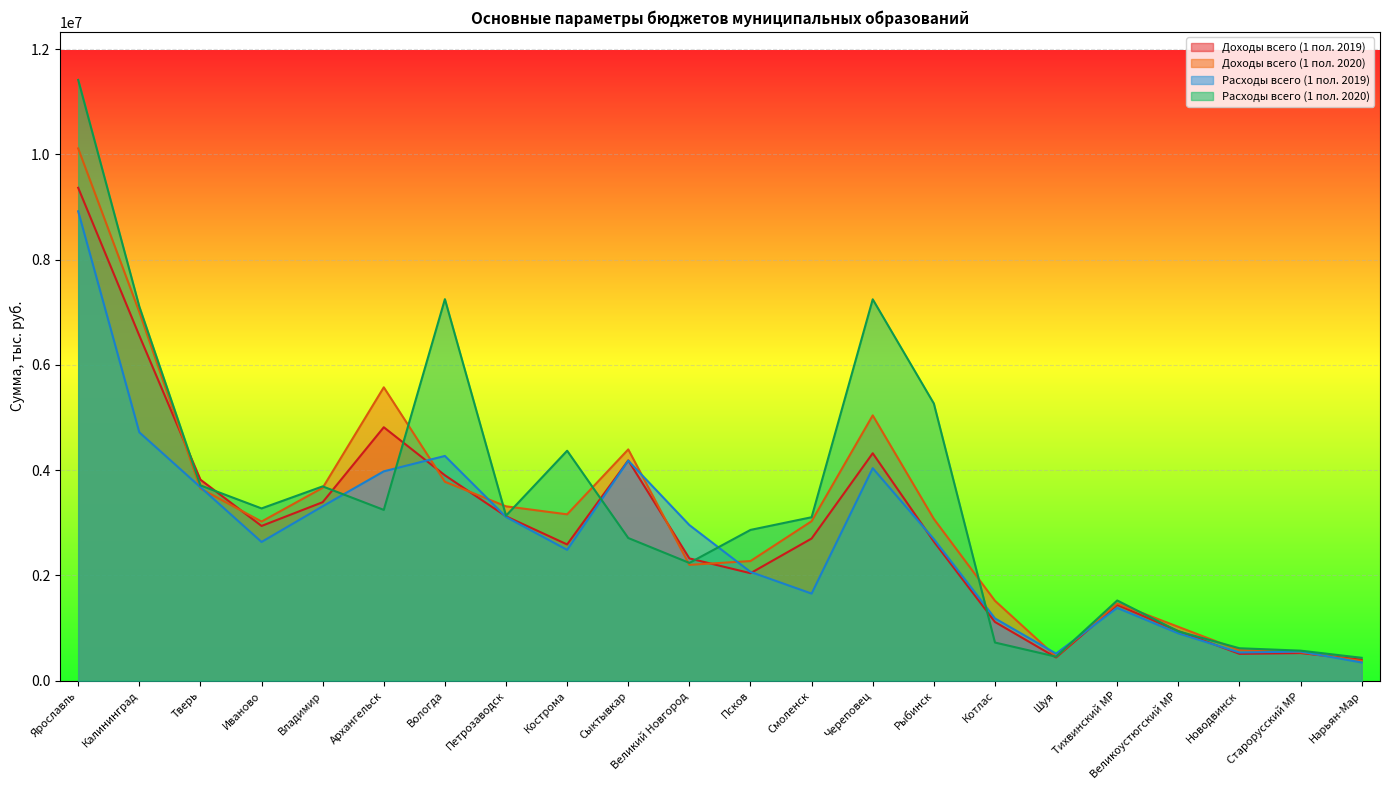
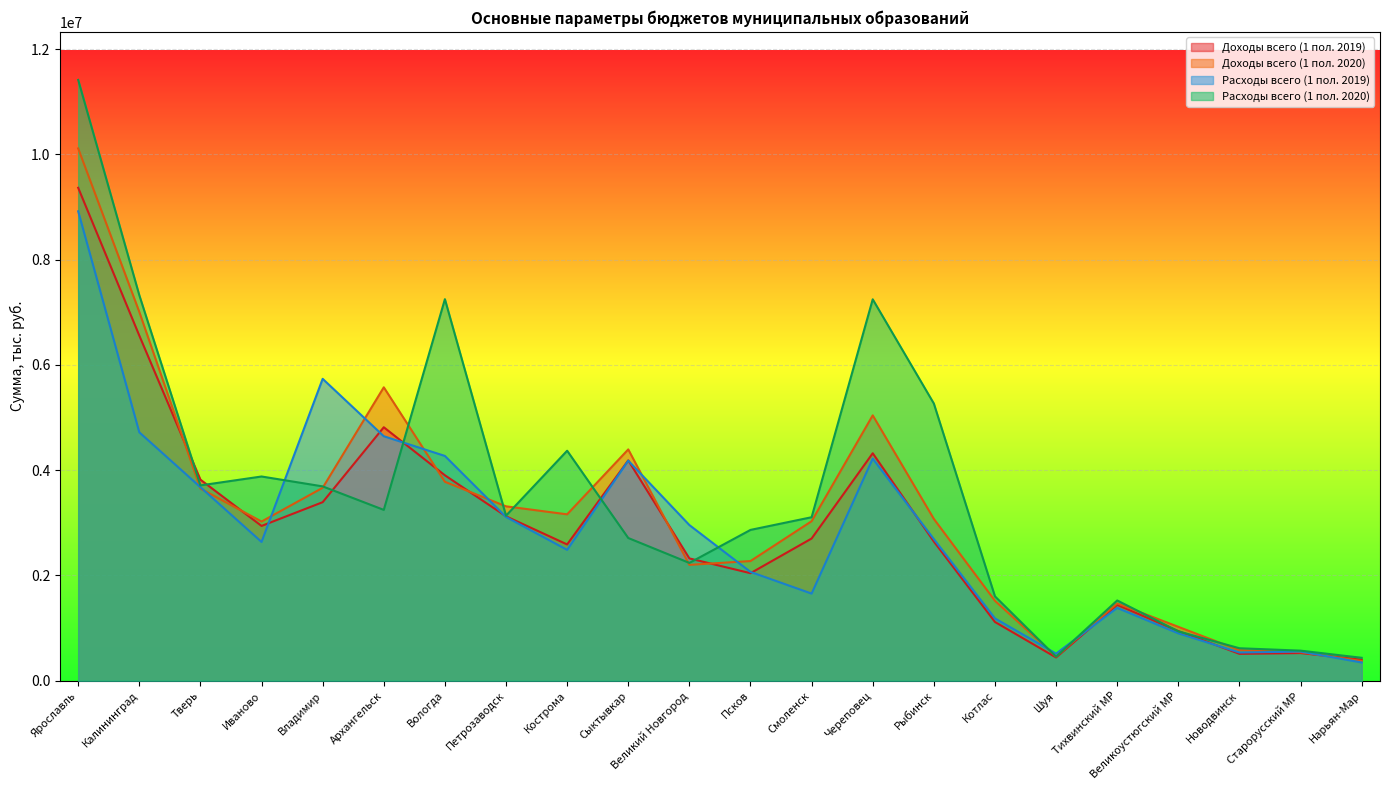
Расходы всего (1 пол. 2020), Калининград: 7100000 -> 7300000
Расходы всего (1 пол. 2020), Иваново: 3300000 -> 3900000
Расходы всего (1 пол. 2019), Владимир: 3300000 -> 5700000
Расходы всего (1 пол. 2019), Архангельск: 4000000 -> 4600000
Расходы всего (1 пол. 2019), Череповец: 4000000 -> 4200000
Расходы всего (1 пол. 2020), Котлас: 700000 -> 1600000
